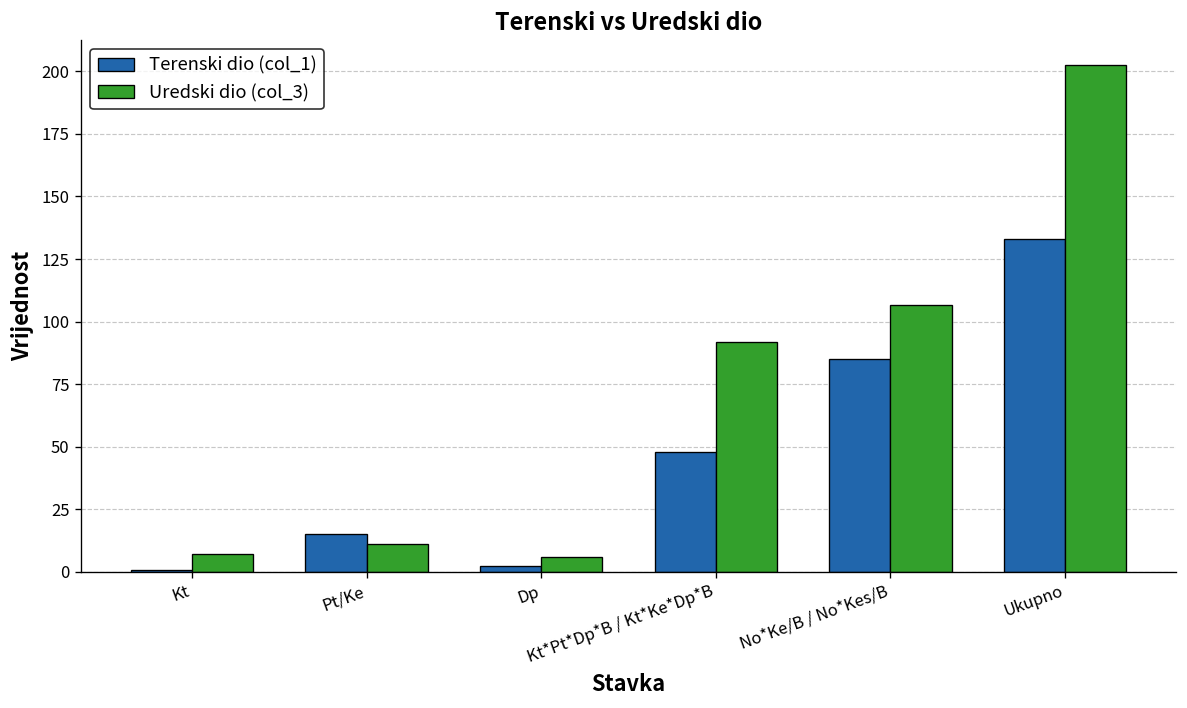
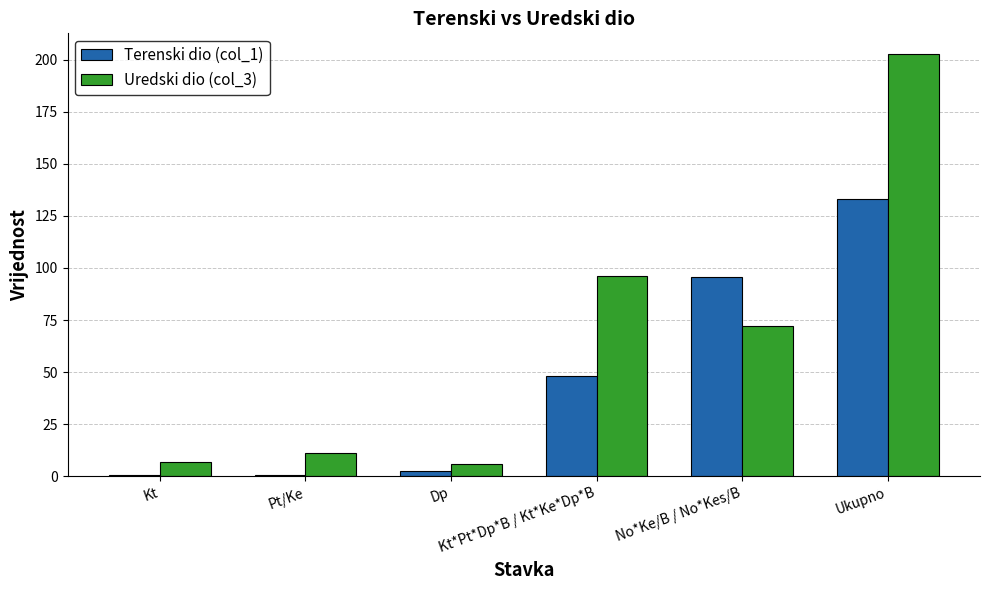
Terenski dio (col_1), Pt/Ke: 15 -> 0
Uredski dio (col_3), Kt*Pt*Dp*B / Kt*Ke*Dp*B: 92 -> 96
Terenski dio (col_1), No*Ke/B / No*Kes/B: 85 -> 96
Uredski dio (col_3), No*Ke/B / No*Kes/B: 106 -> 72
